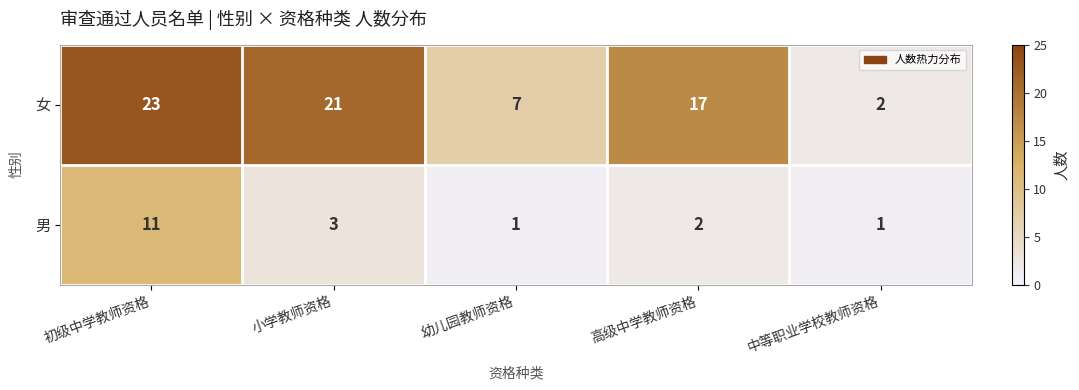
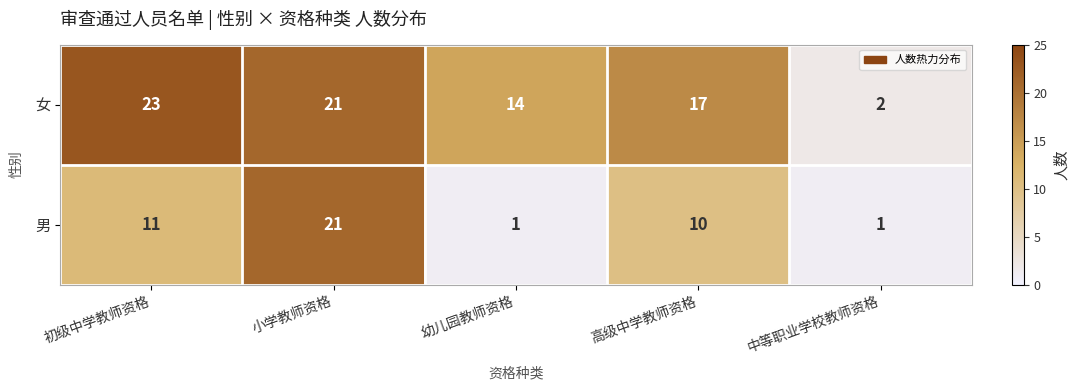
女, 幼儿园教师资格: 7 -> 14
男, 小学教师资格: 3 -> 21
男, 高级中学教师资格: 2 -> 10
